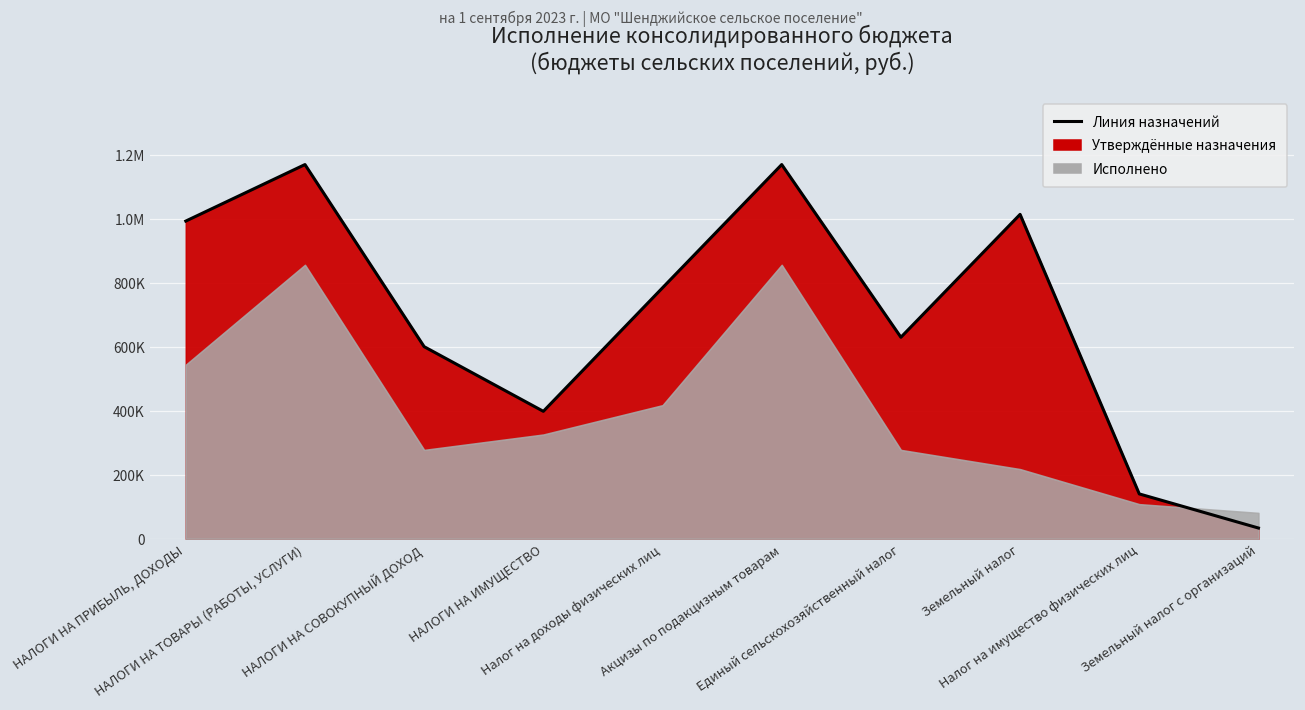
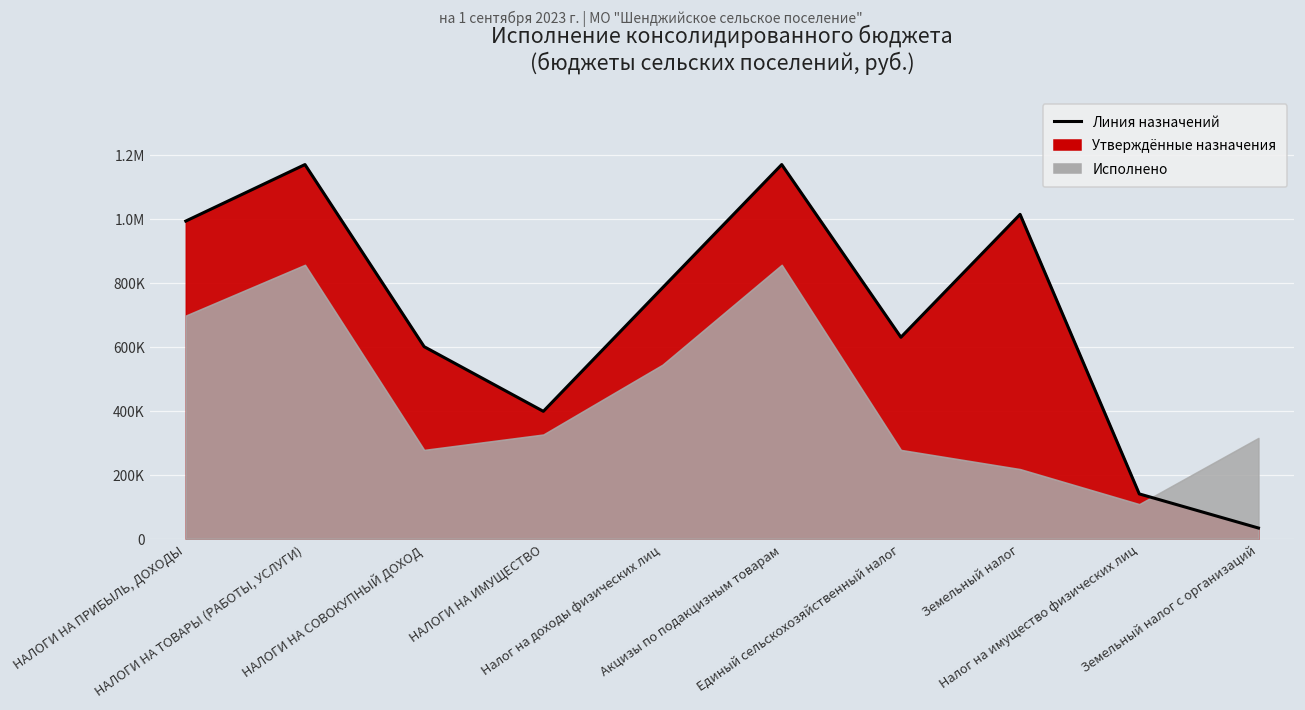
Исполнено, НАЛОГИ НА ПРИБЫЛЬ, ДОХОДЫ: 540000 -> 700000
Исполнено, Налог на доходы физических лиц: 420000 -> 540000
Исполнено, Земельный налог с организаций: 80000 -> 310000
